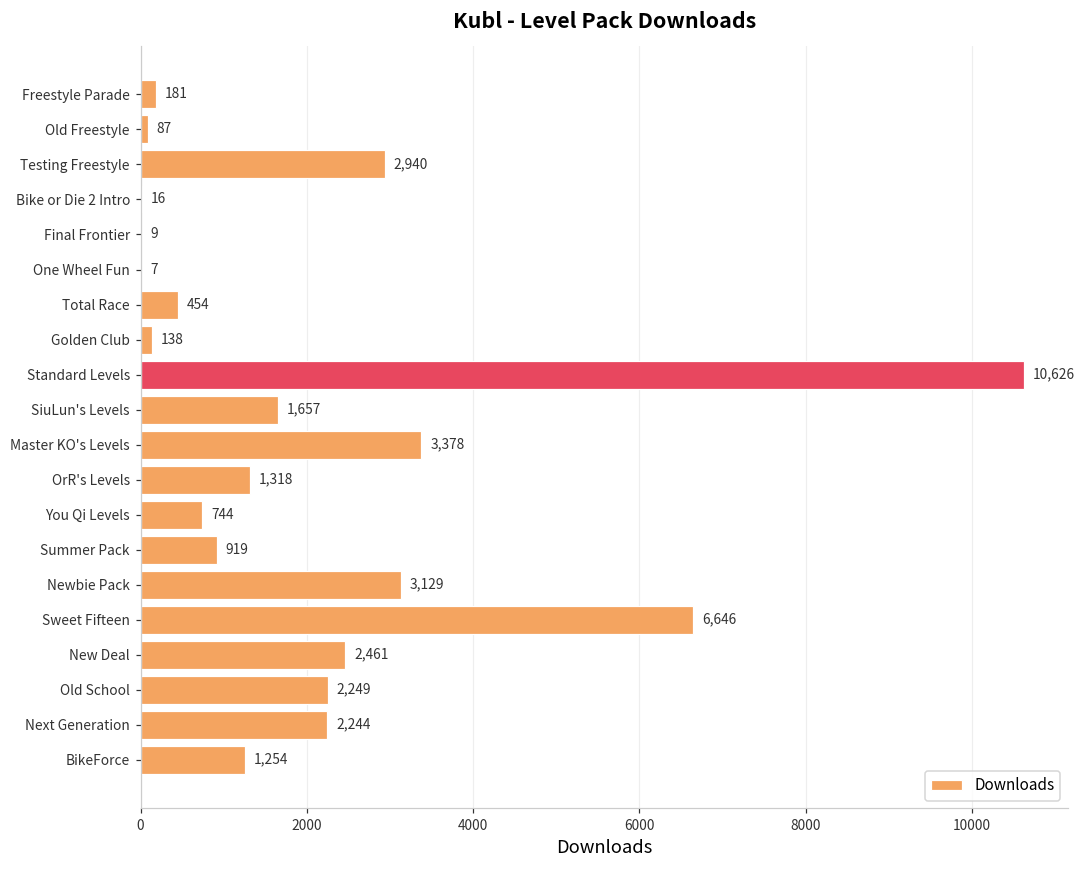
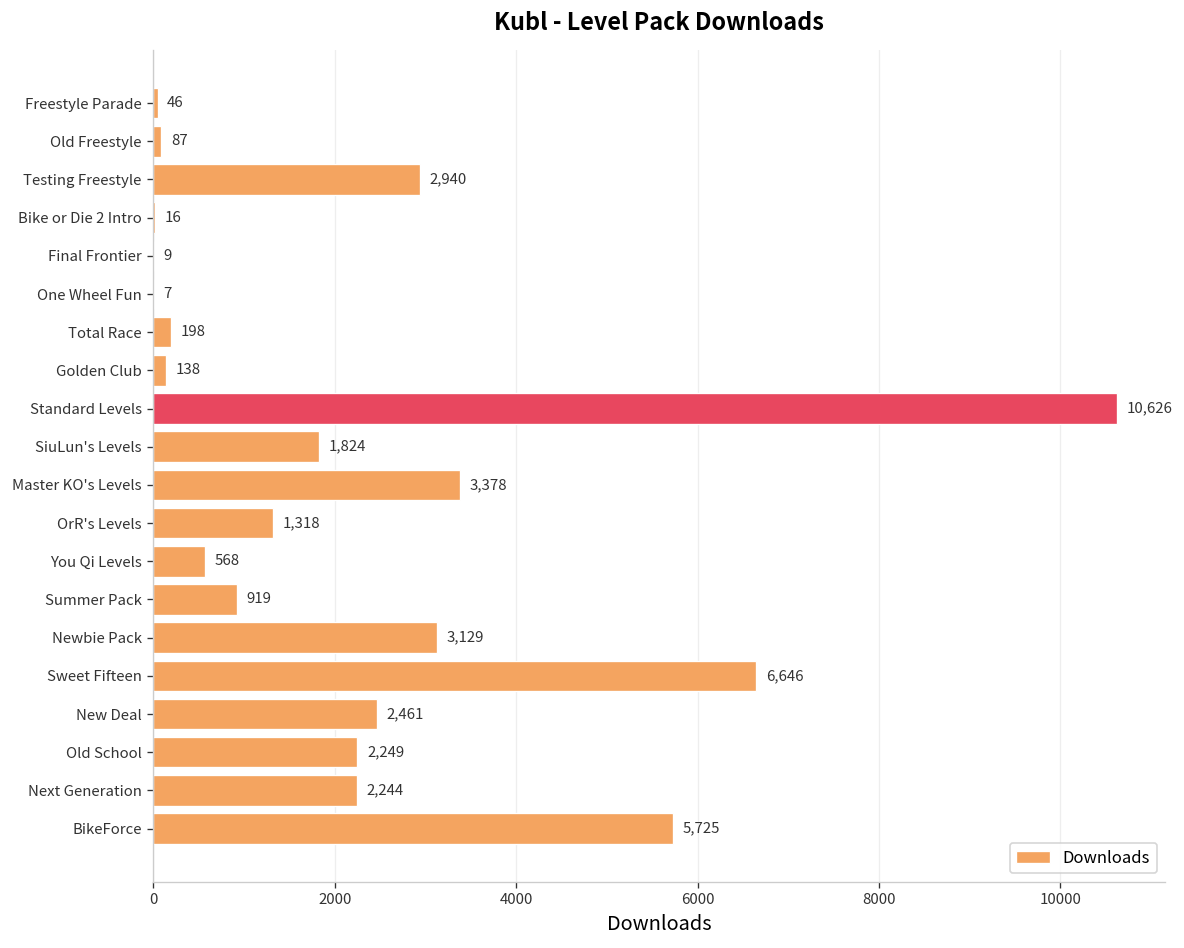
Freestyle Parade: 181 -> 46
Total Race: 454 -> 198
SiuLun's Levels: 1,657 -> 1,824
You Qi Levels: 744 -> 568
BikeForce: 1,254 -> 5,725
